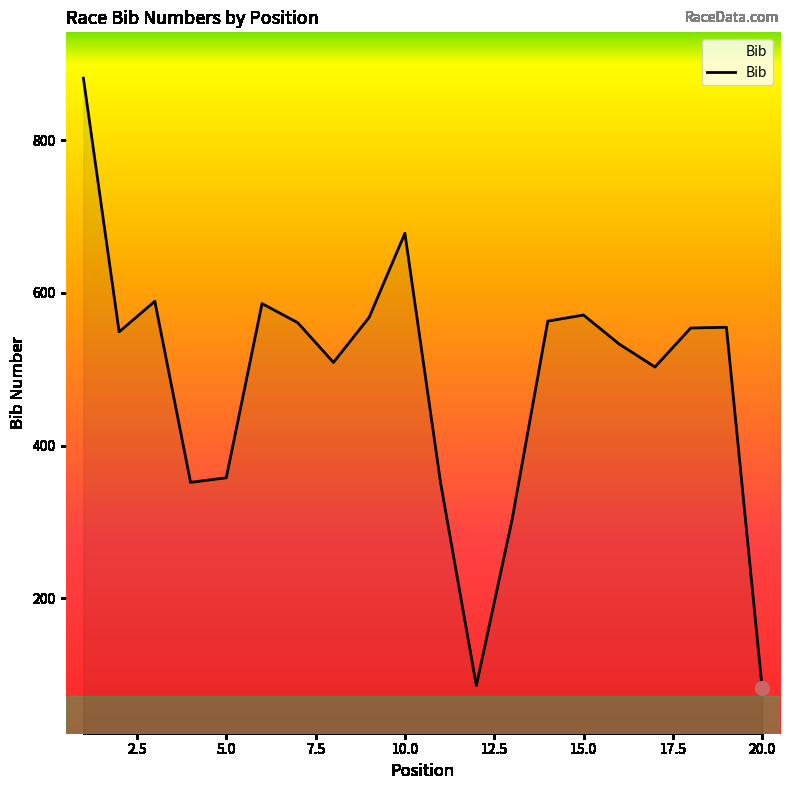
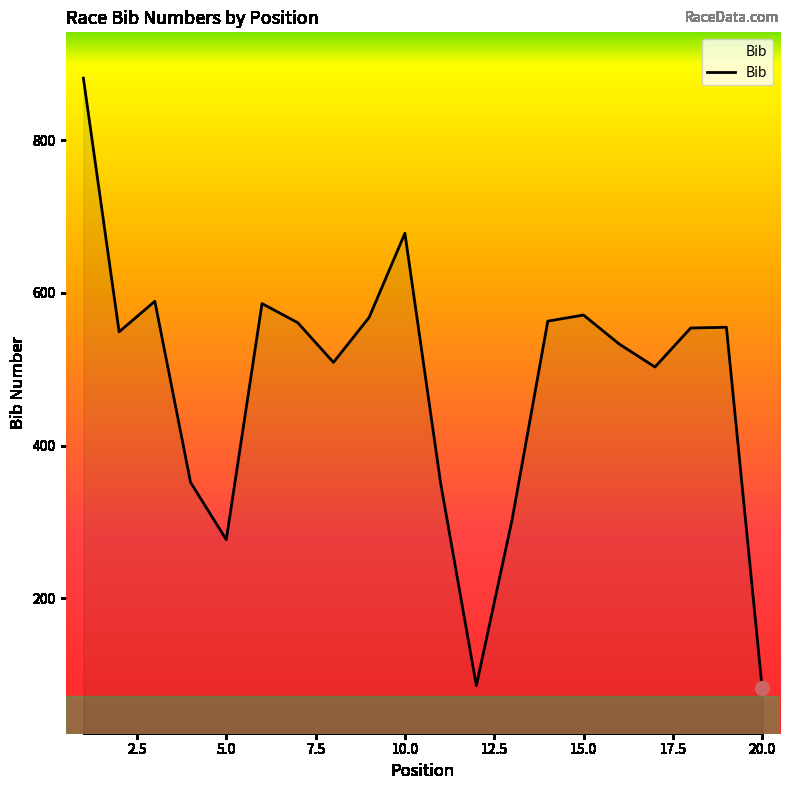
Bib, 5.0: 360 -> 280
